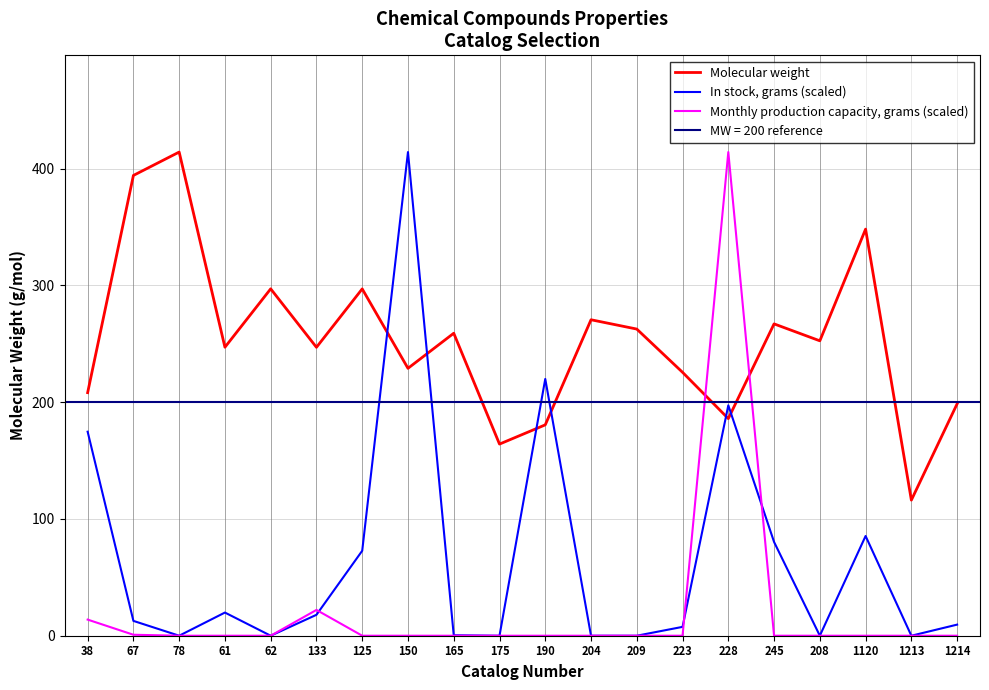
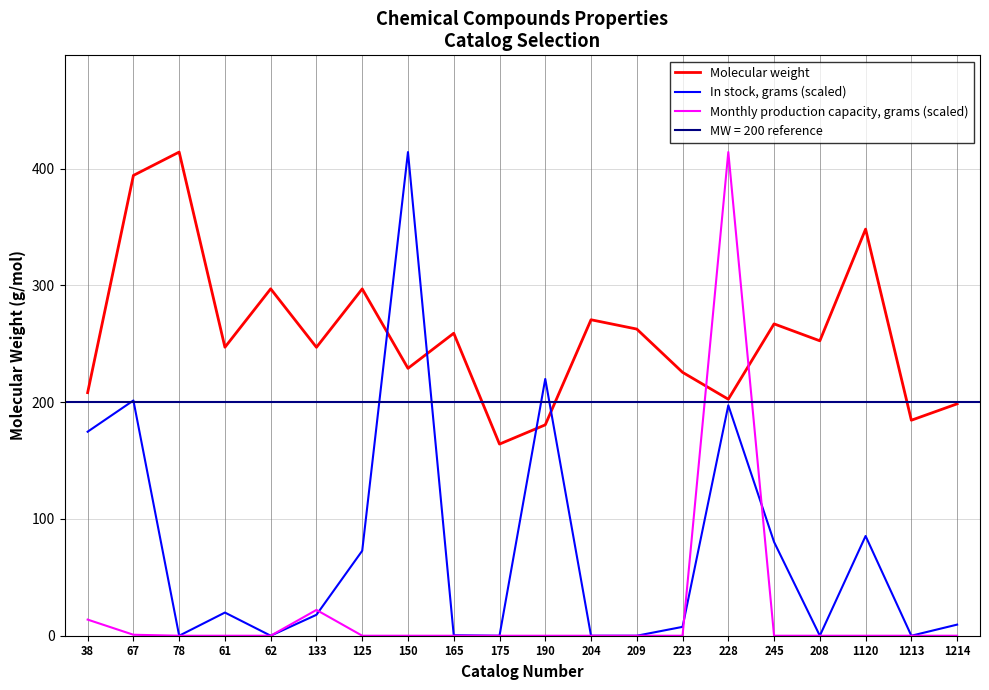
In stock, grams (scaled), 67: 13 -> 201
Molecular weight, 228: 186 -> 203
Molecular weight, 1213: 116 -> 185
